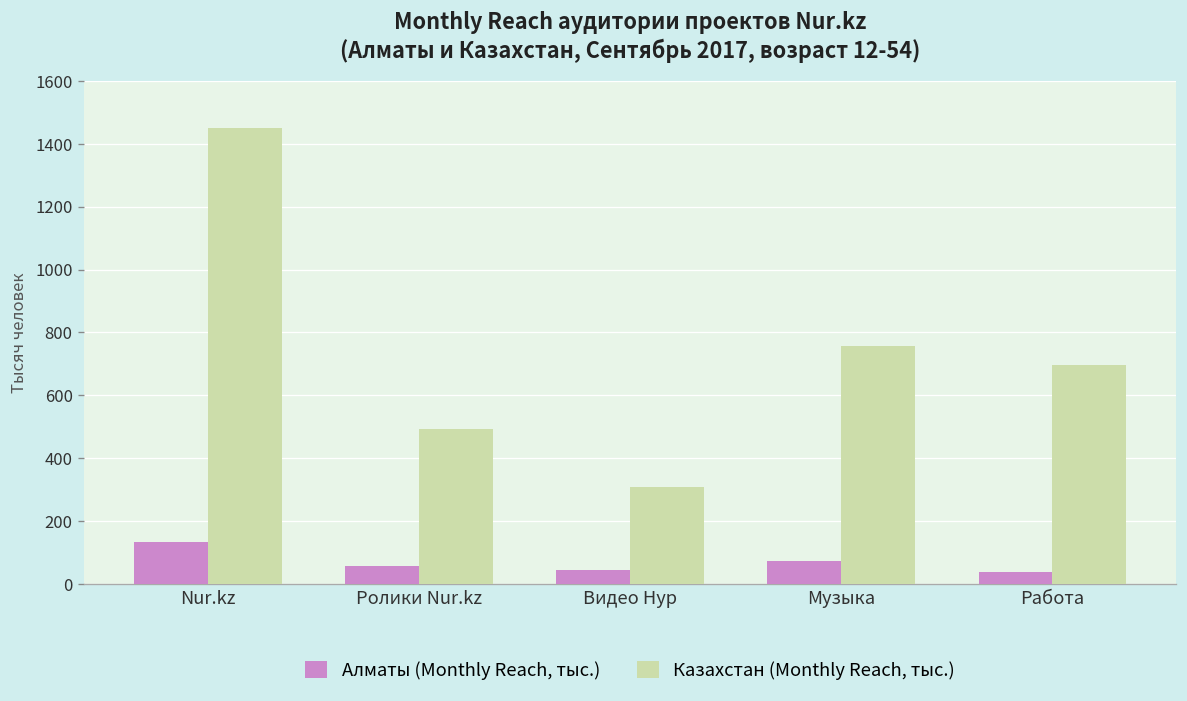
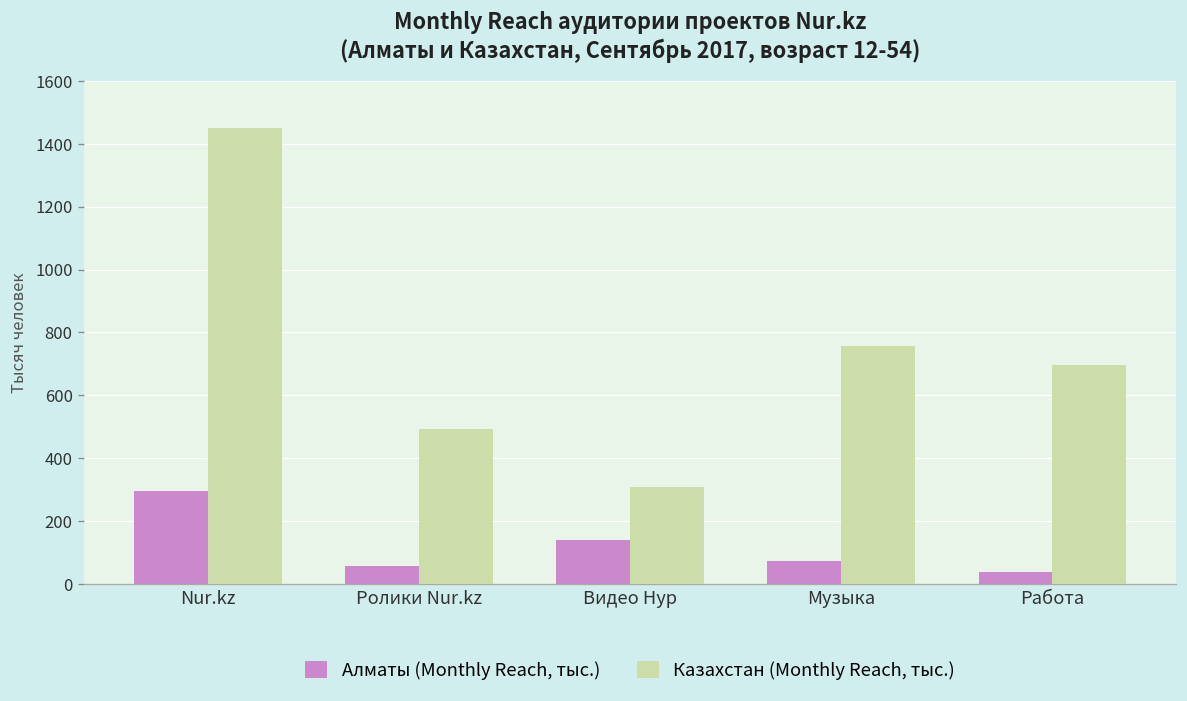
Алматы (Monthly Reach, тыс.), Nur.kz: 130 -> 300
Алматы (Monthly Reach, тыс.), Видео Нур: 50 -> 140
